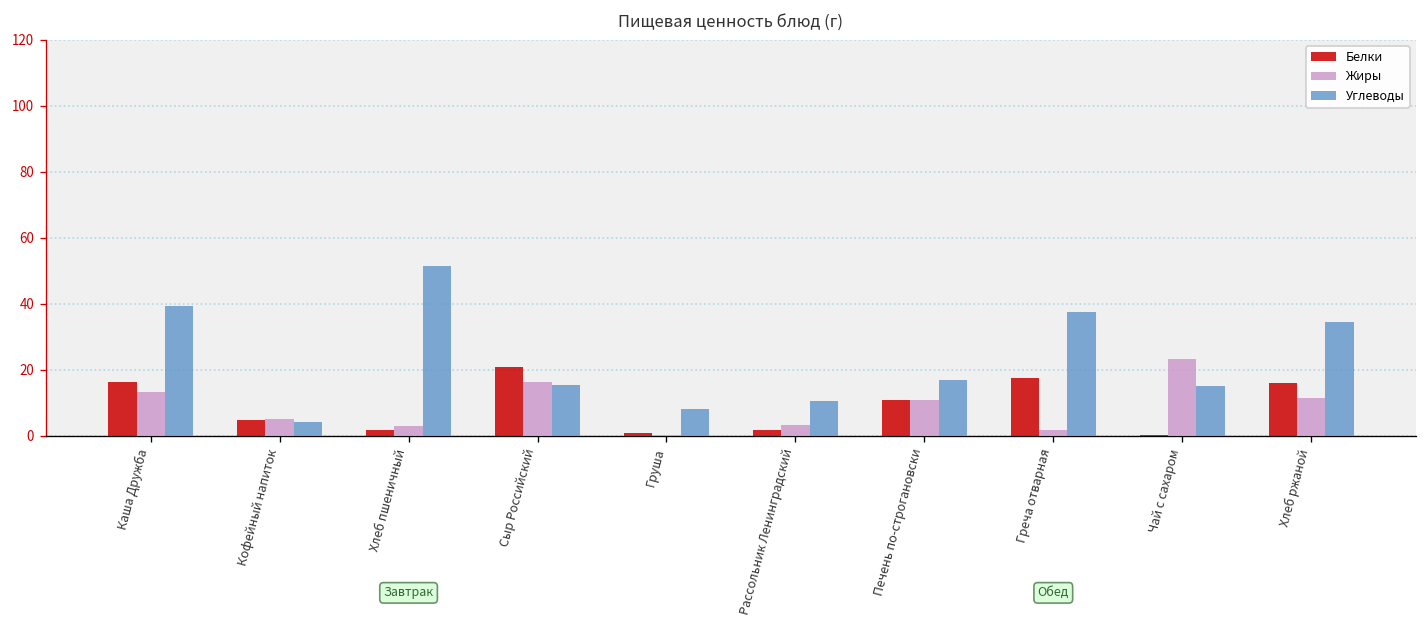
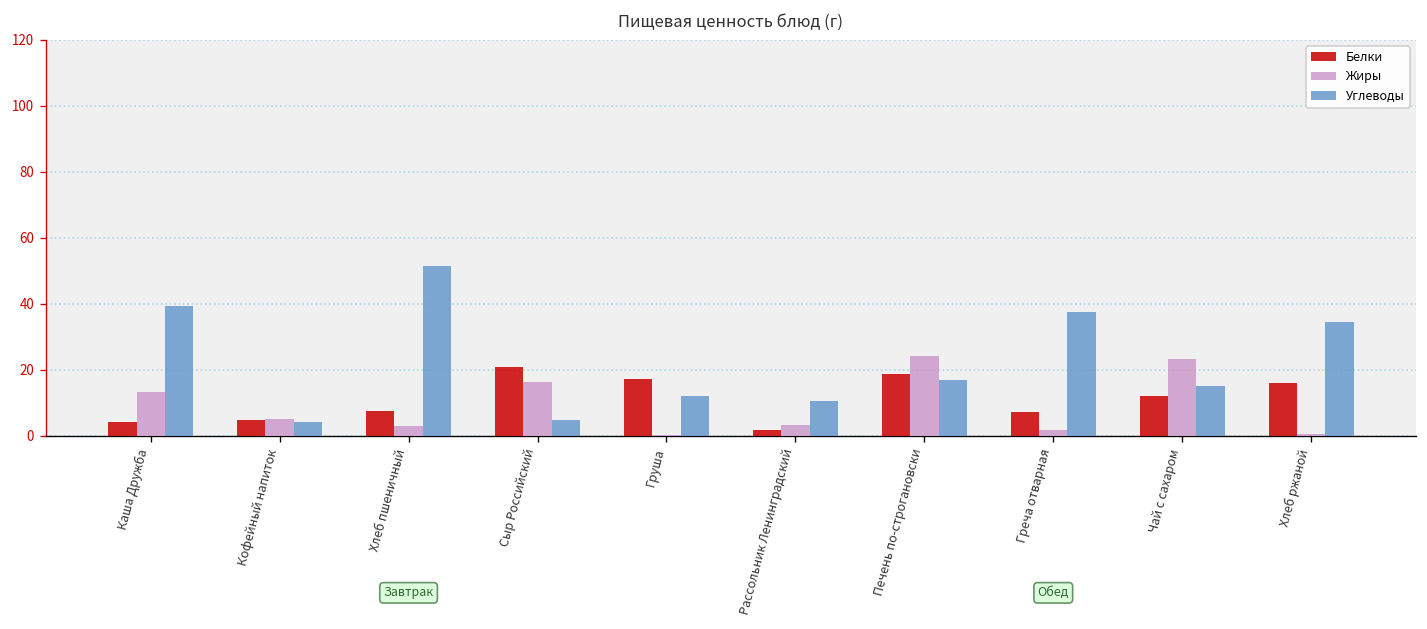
Белки, Каша Дружба: 16 -> 4
Белки, Хлеб пшеничный: 2 -> 8
Углеводы, Сыр Российский: 16 -> 5
Белки, Груша: 1 -> 17
Углеводы, Груша: 8 -> 12
Белки, Печень по-строгановски: 11 -> 19
Жиры, Печень по-строгановски: 11 -> 24
Белки, Греча отварная: 18 -> 7
Белки, Чай с сахаром: 0 -> 12
Жиры, Хлеб ржаной: 12 -> 1
